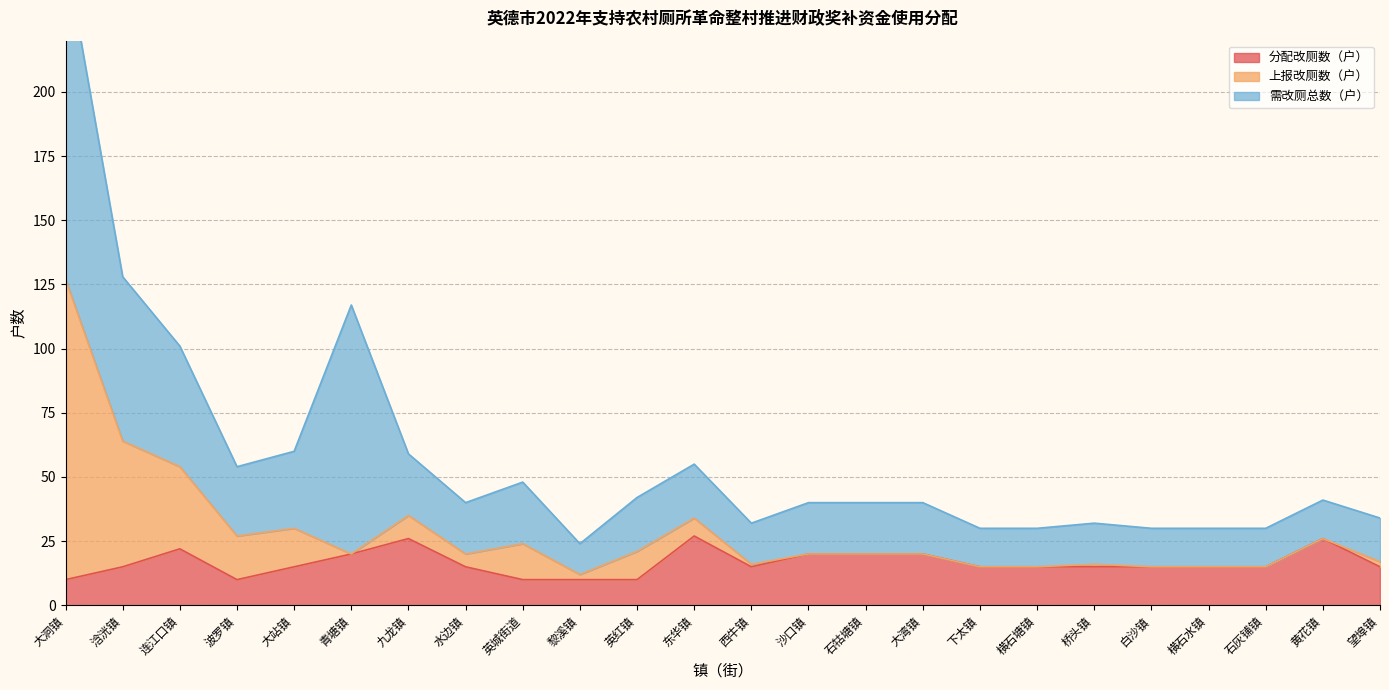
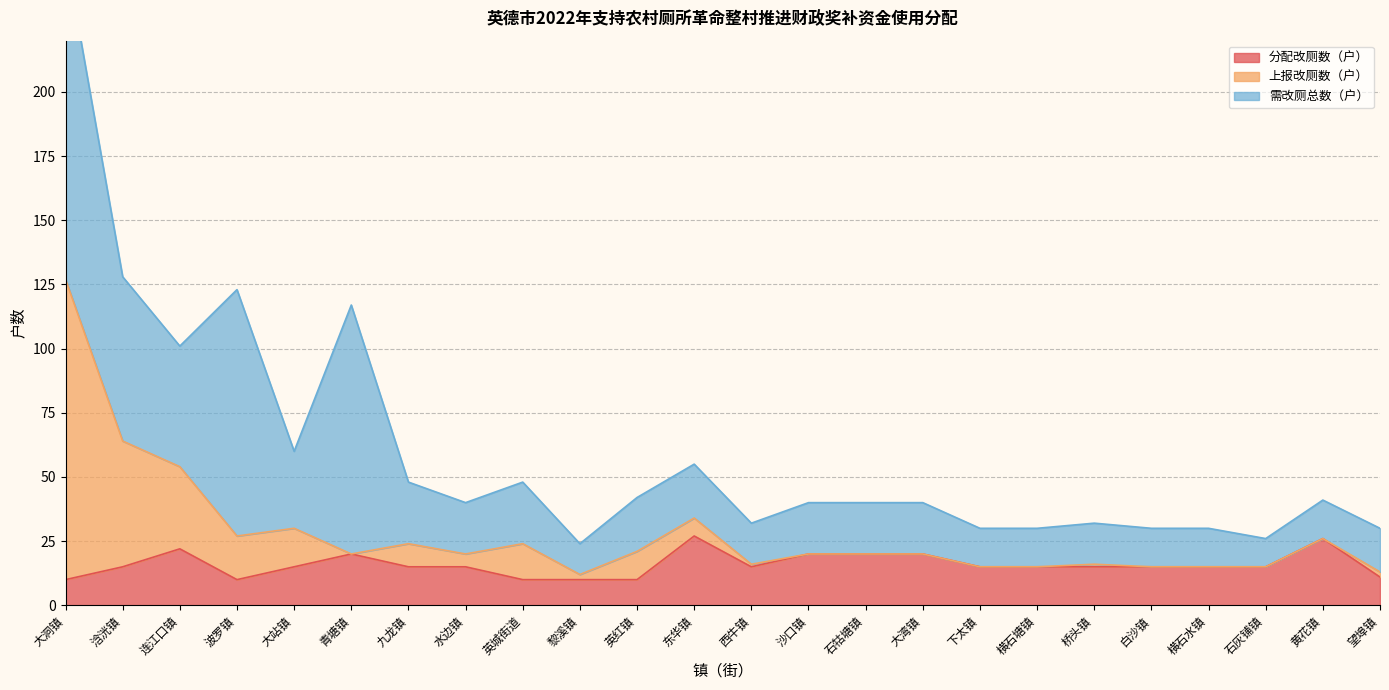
需改厕总数（户）, 波罗镇: 27 -> 96
分配改厕数（户）, 九龙镇: 26 -> 15
需改厕总数（户）, 石灰铺镇: 15 -> 11
分配改厕数（户）, 望埠镇: 15 -> 11
